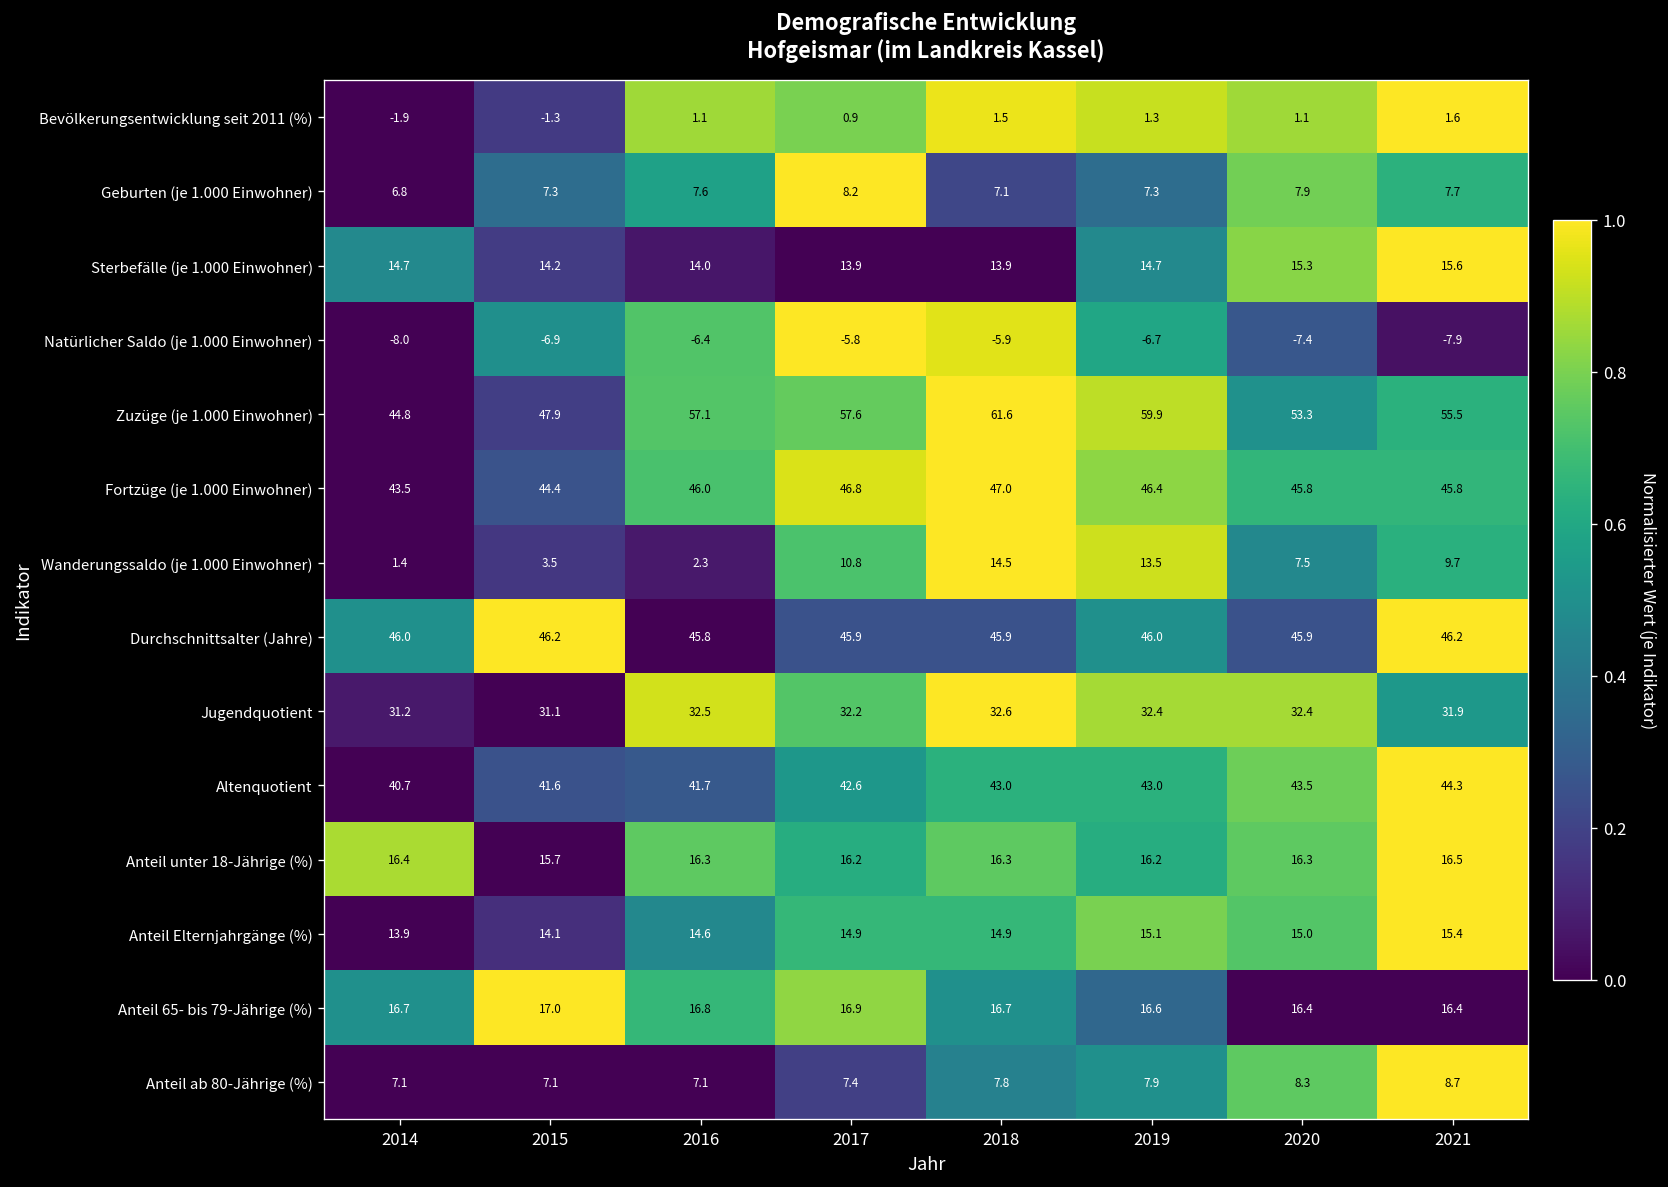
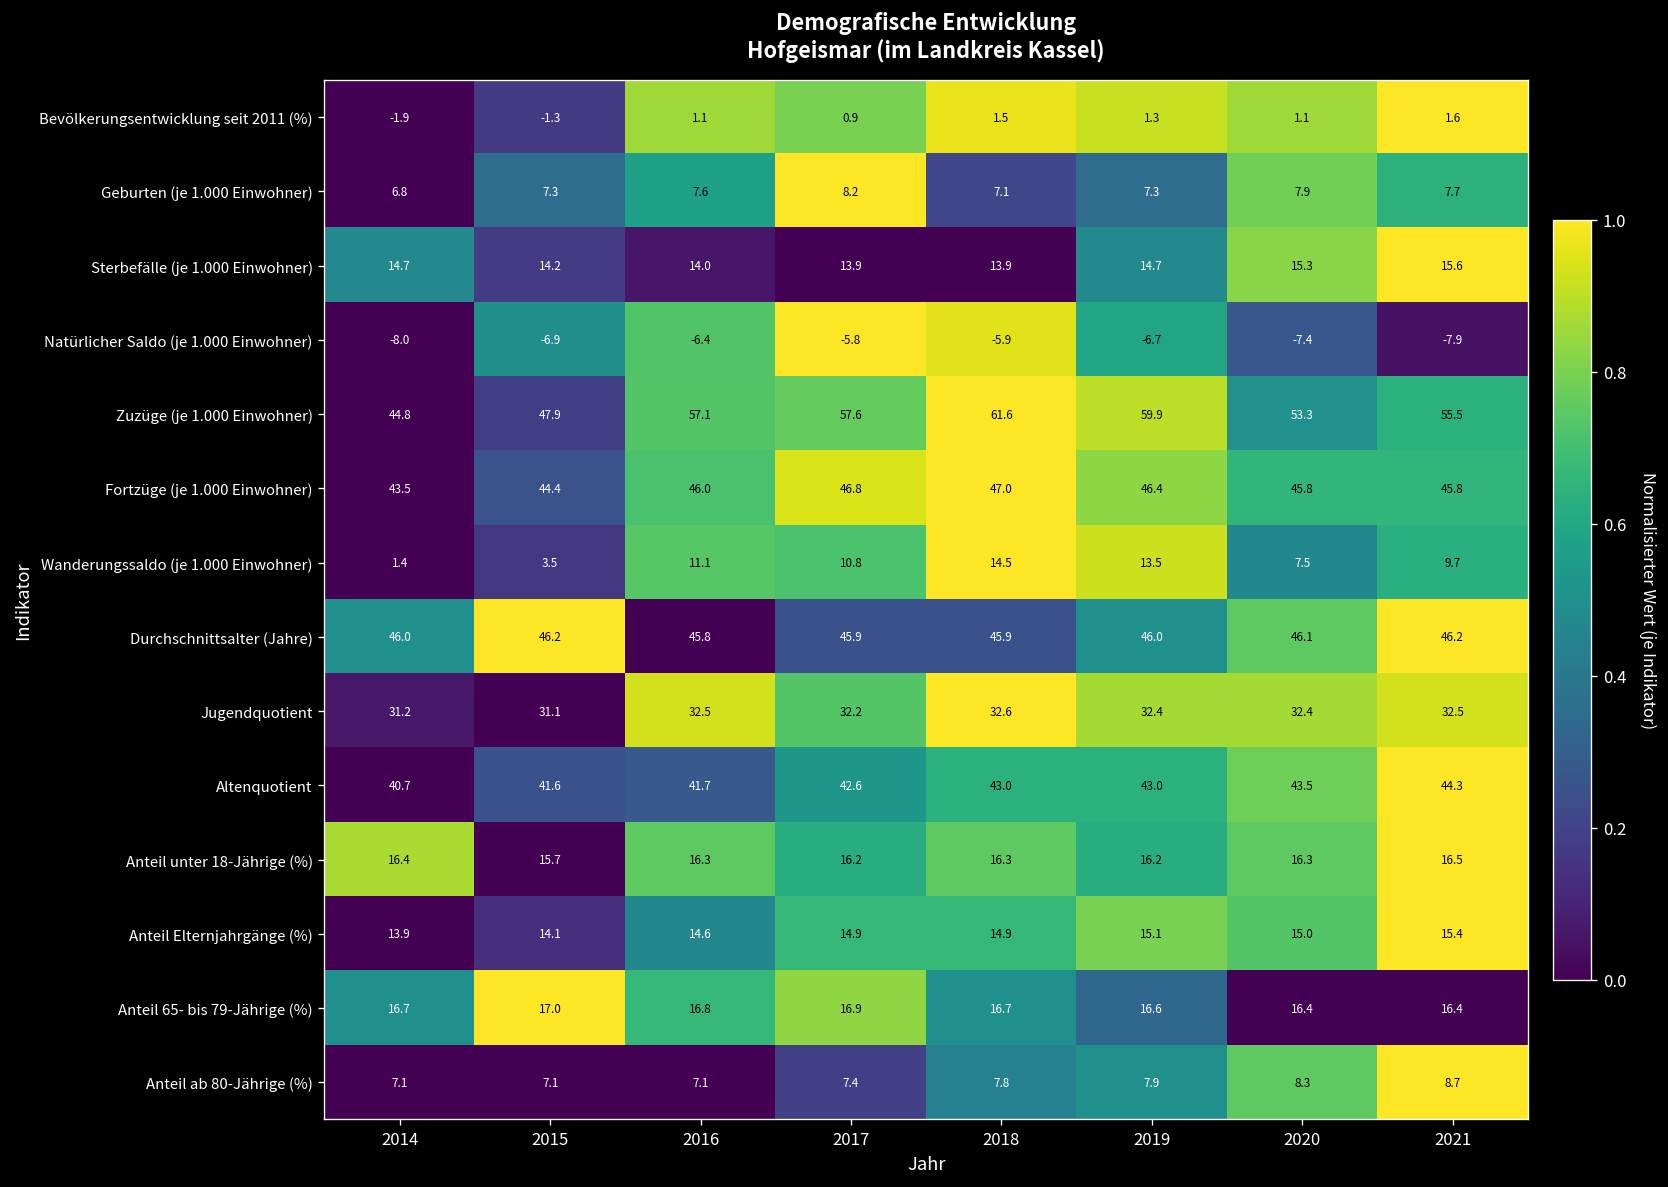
Wanderungssaldo (je 1.000 Einwohner), 2016: 2.3 -> 11.1
Durchschnittsalter (Jahre), 2020: 45.9 -> 46.1
Jugendquotient, 2021: 31.9 -> 32.5
